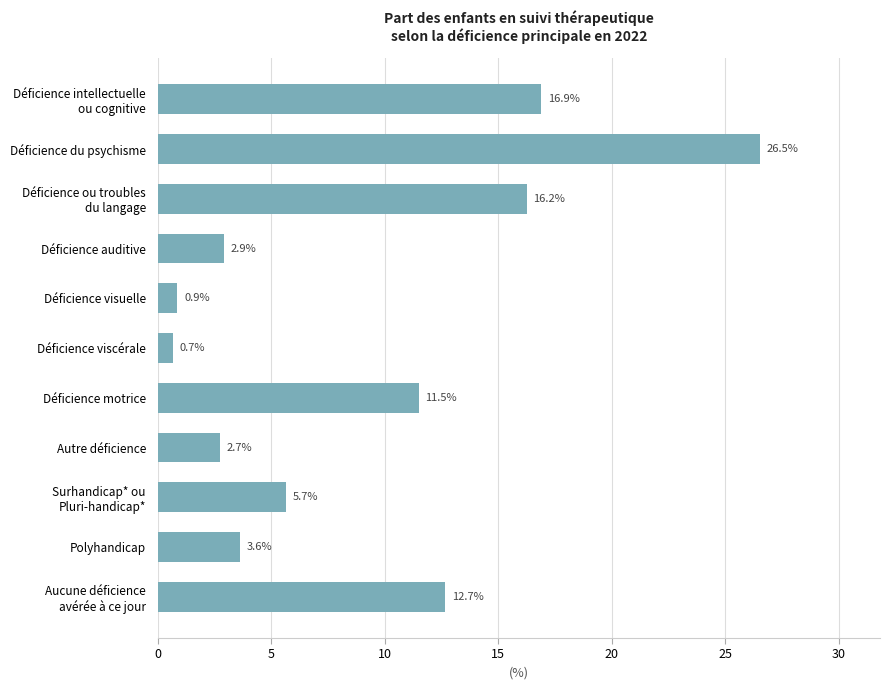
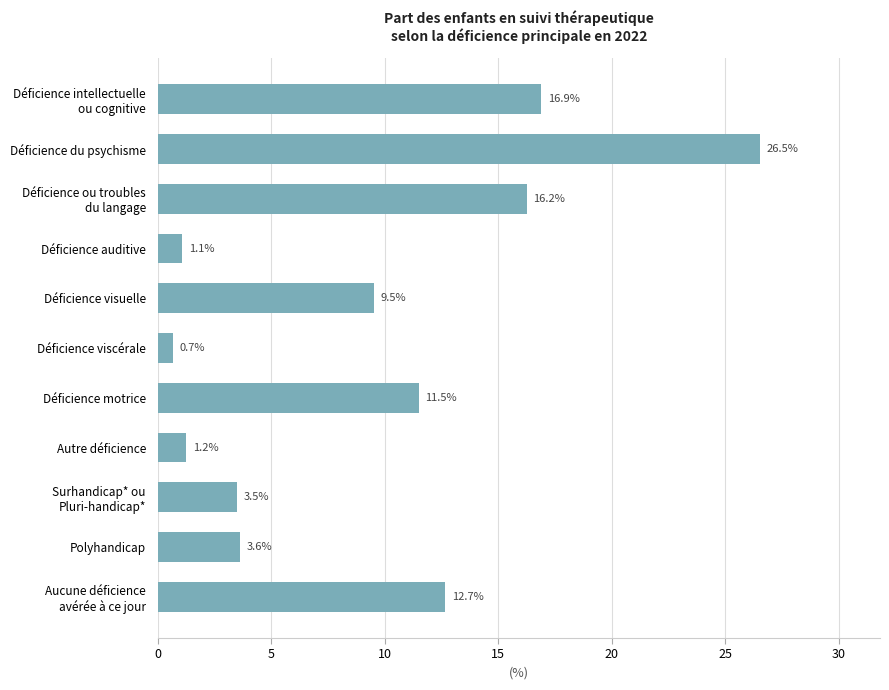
Déficience auditive: 2.9% -> 1.1%
Déficience visuelle: 0.9% -> 9.5%
Autre déficience: 2.7% -> 1.2%
Surhandicap* ou Pluri-handicap*: 5.7% -> 3.5%
